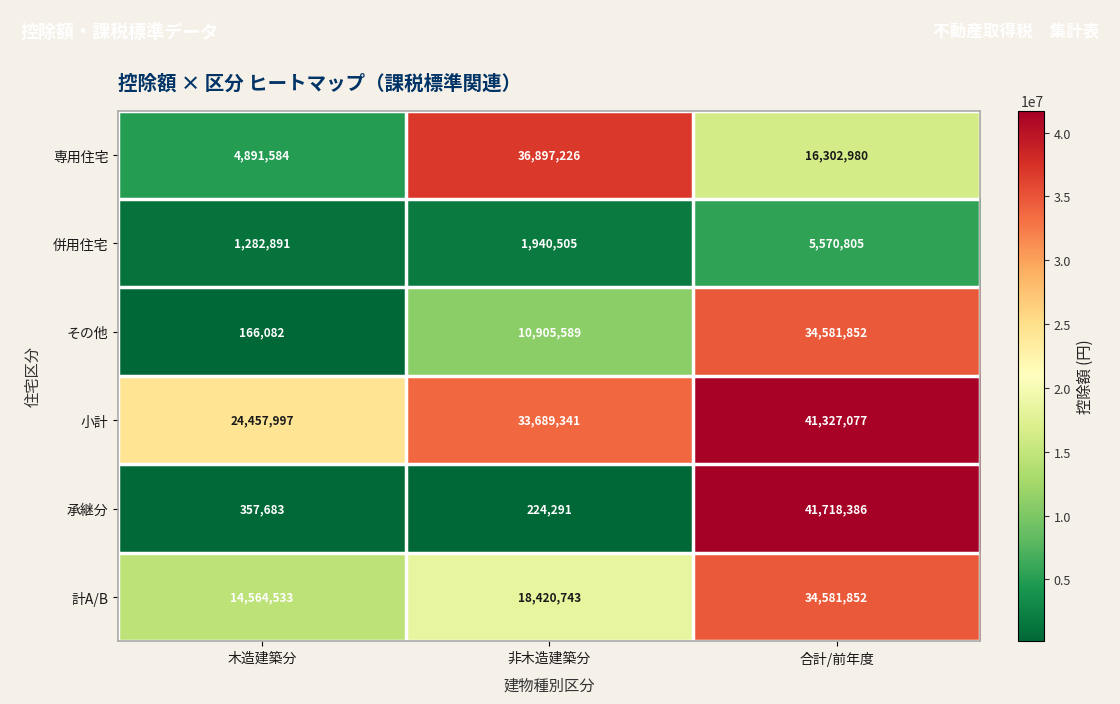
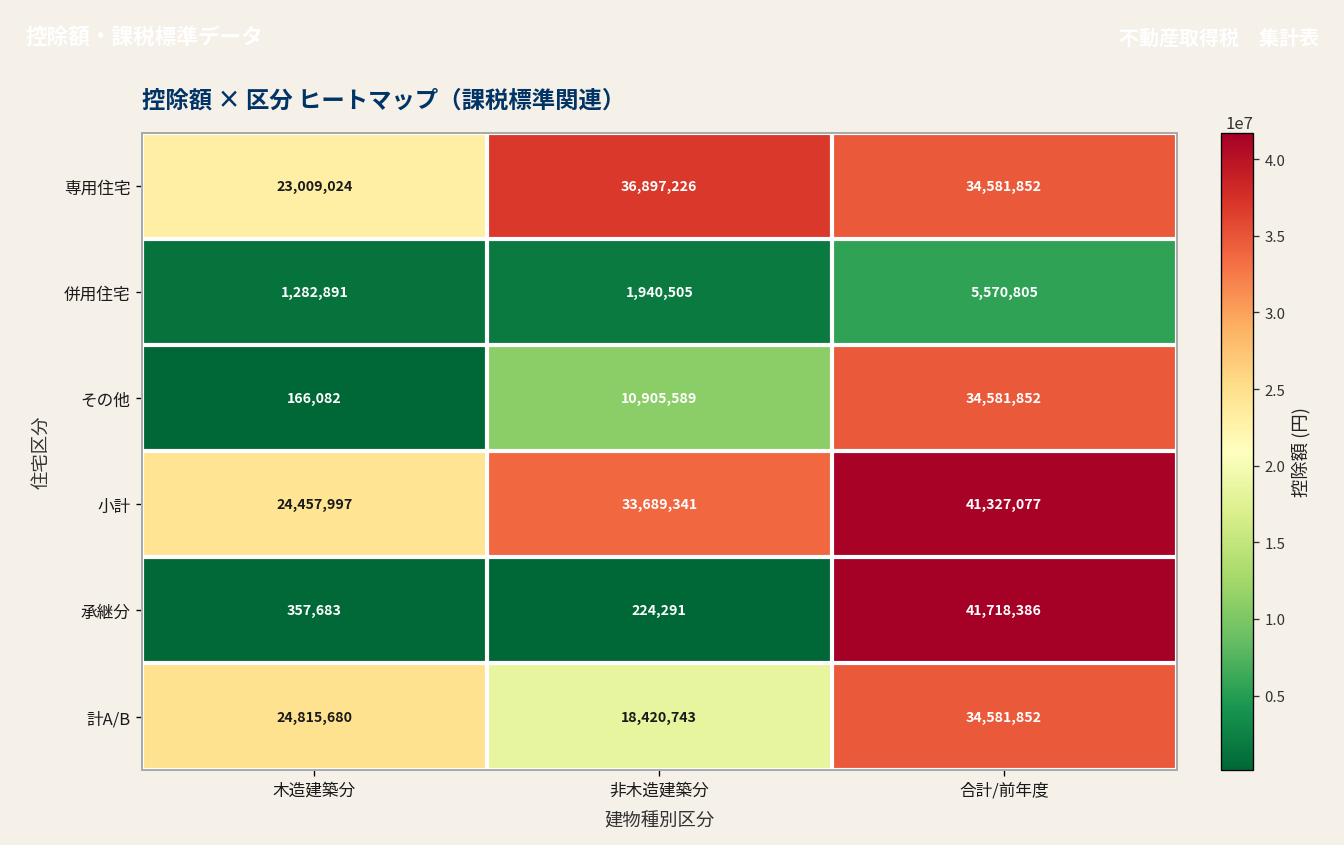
専用住宅, 木造建築分: 4,891,584 -> 23,009,024
専用住宅, 合計/前年度: 16,302,980 -> 34,581,852
計A/B, 木造建築分: 14,564,533 -> 24,815,680
